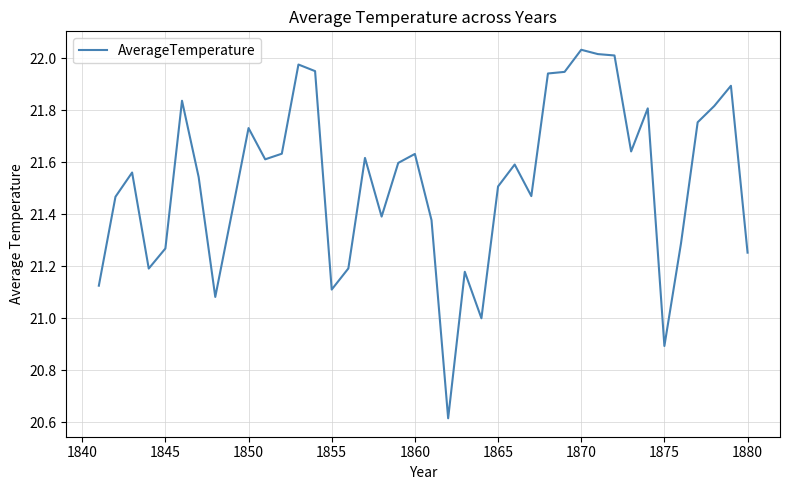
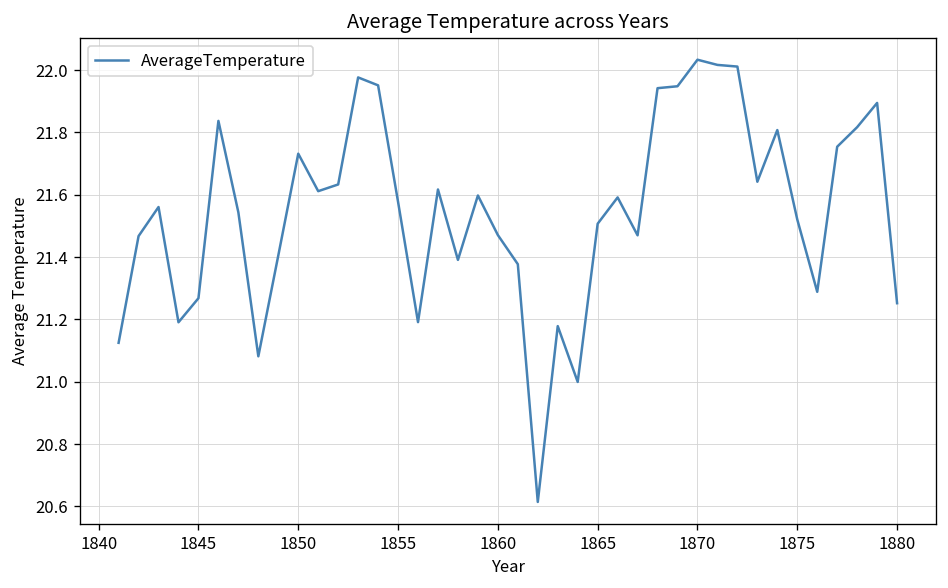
1855: 21.11 -> 21.58
1860: 21.63 -> 21.47
1875: 20.89 -> 21.52
